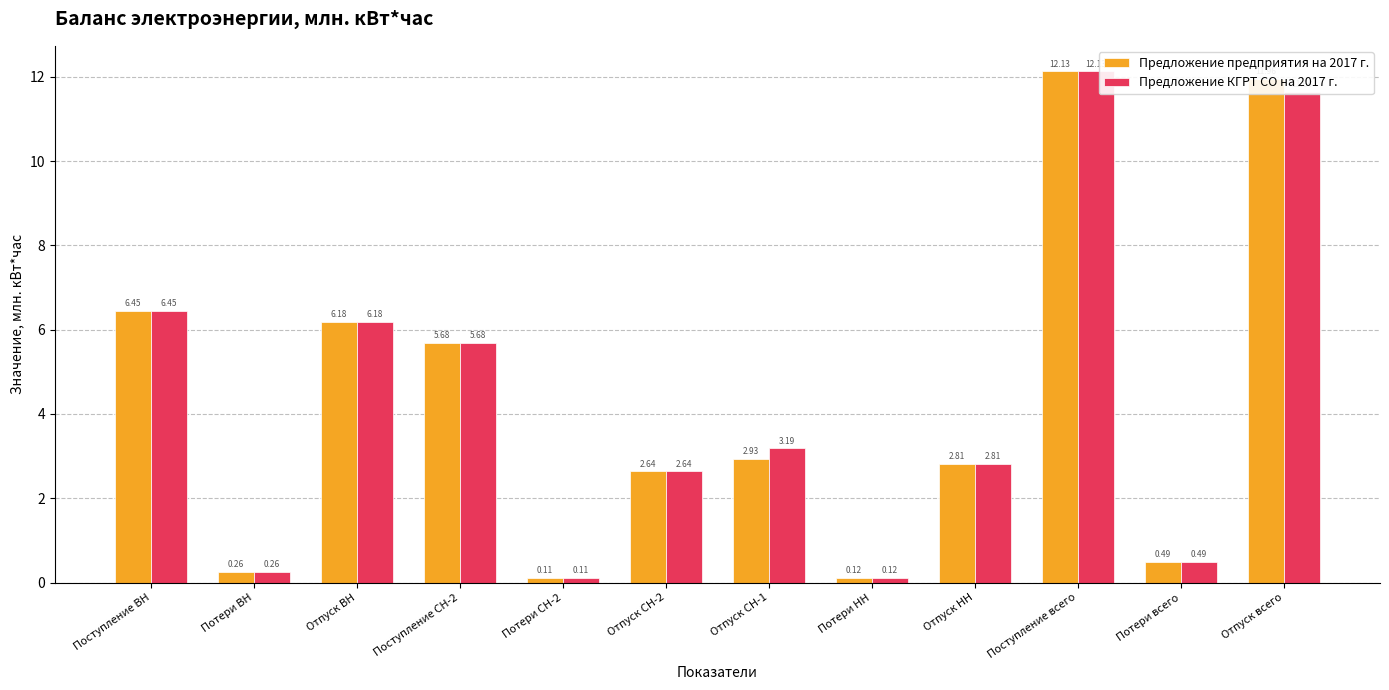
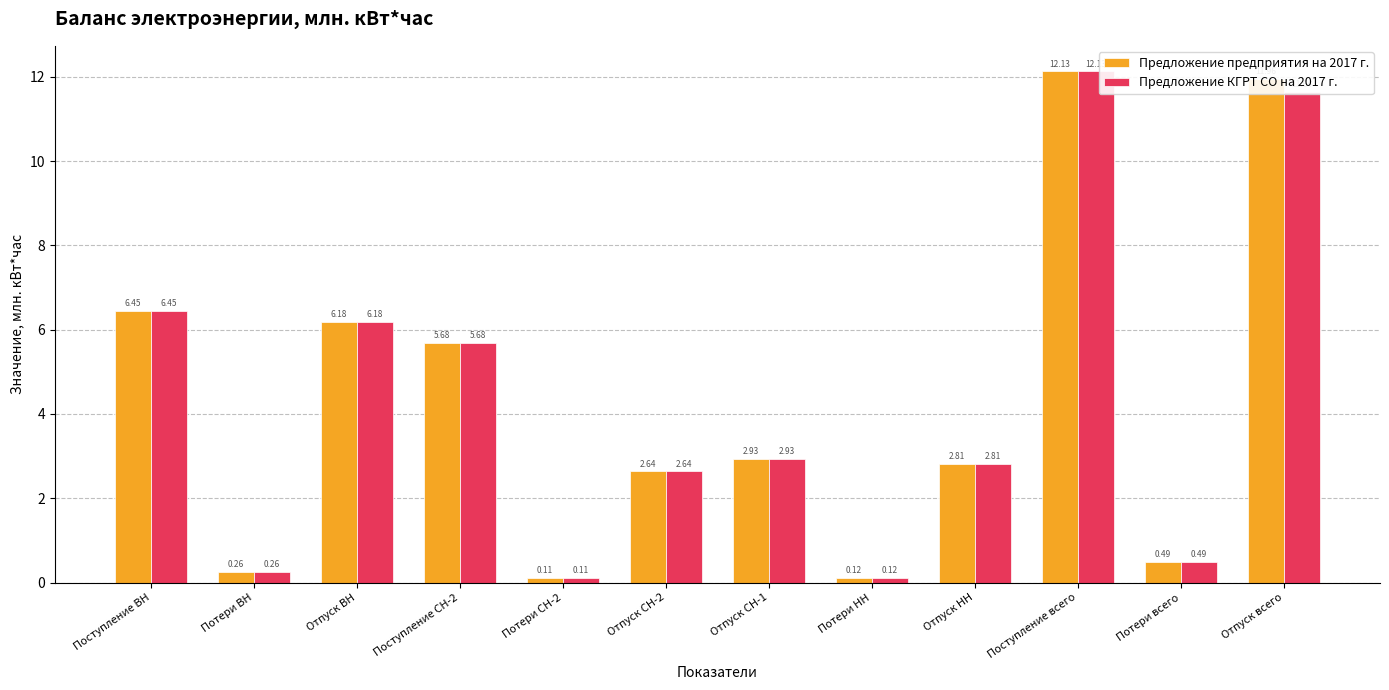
Предложение КГРТ СО на 2017 г., Отпуск СН-1: 3.19 -> 2.93
